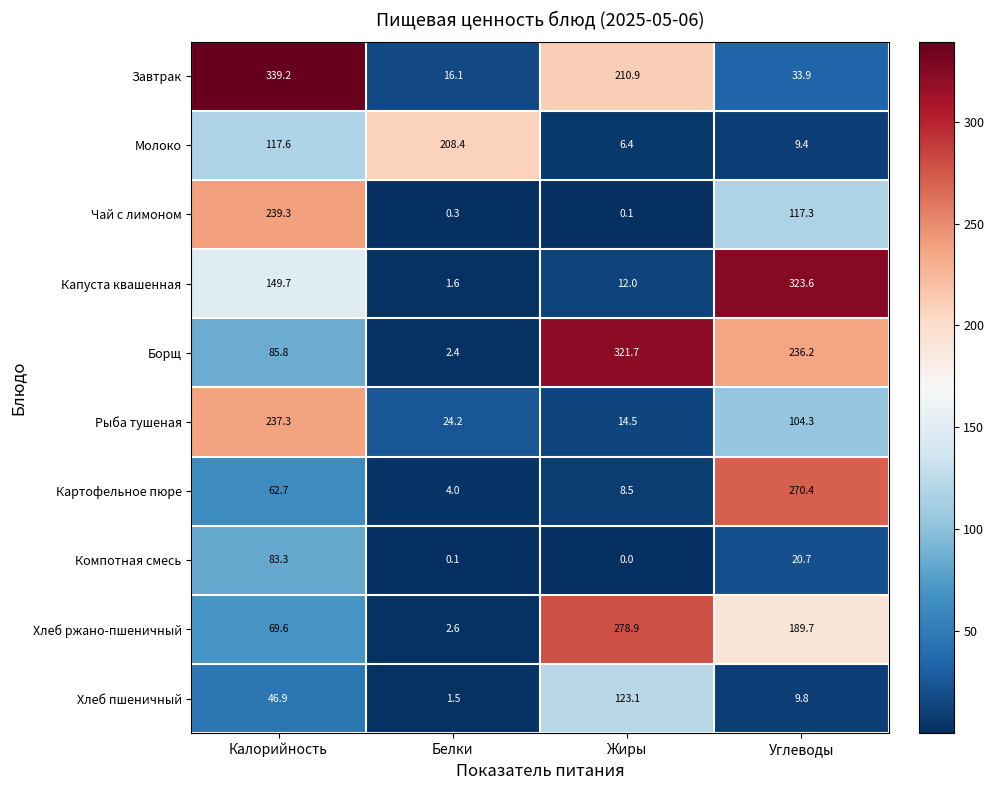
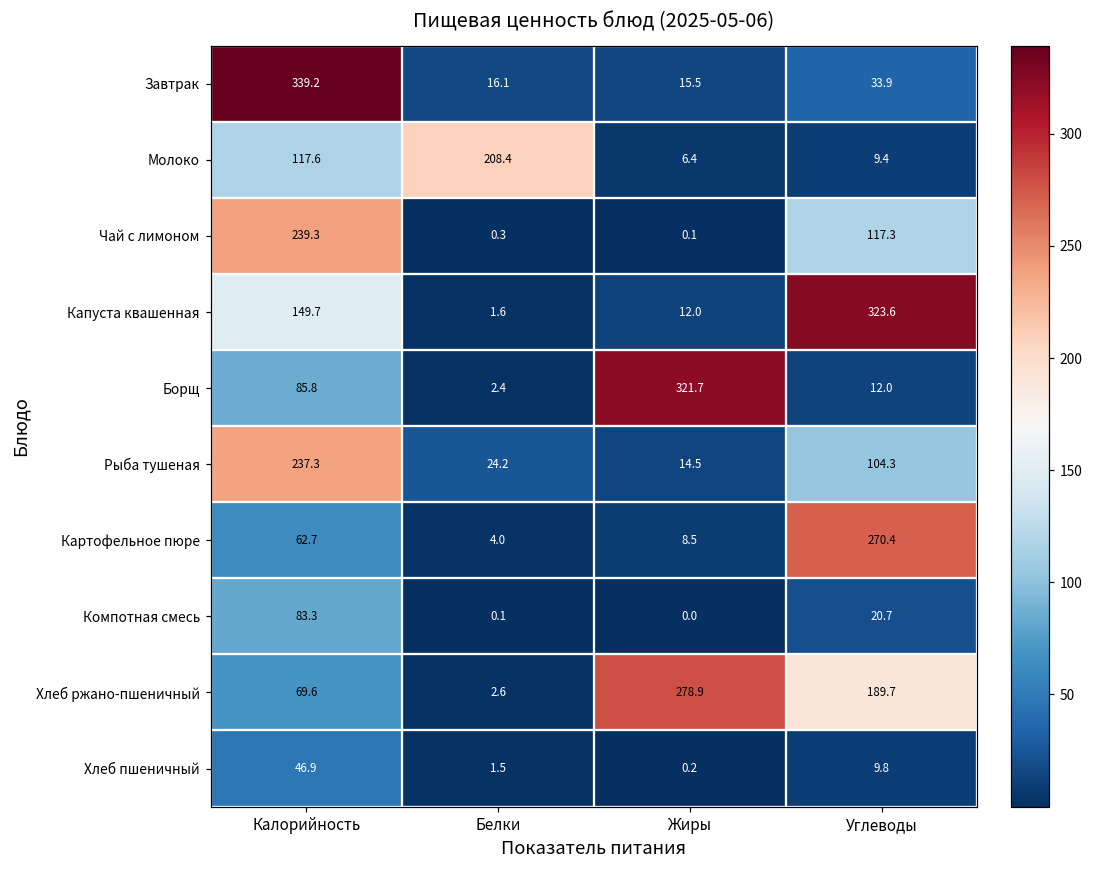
Завтрак, Жиры: 210.9 -> 15.5
Борщ, Углеводы: 236.2 -> 12.0
Хлеб пшеничный, Жиры: 123.1 -> 0.2
